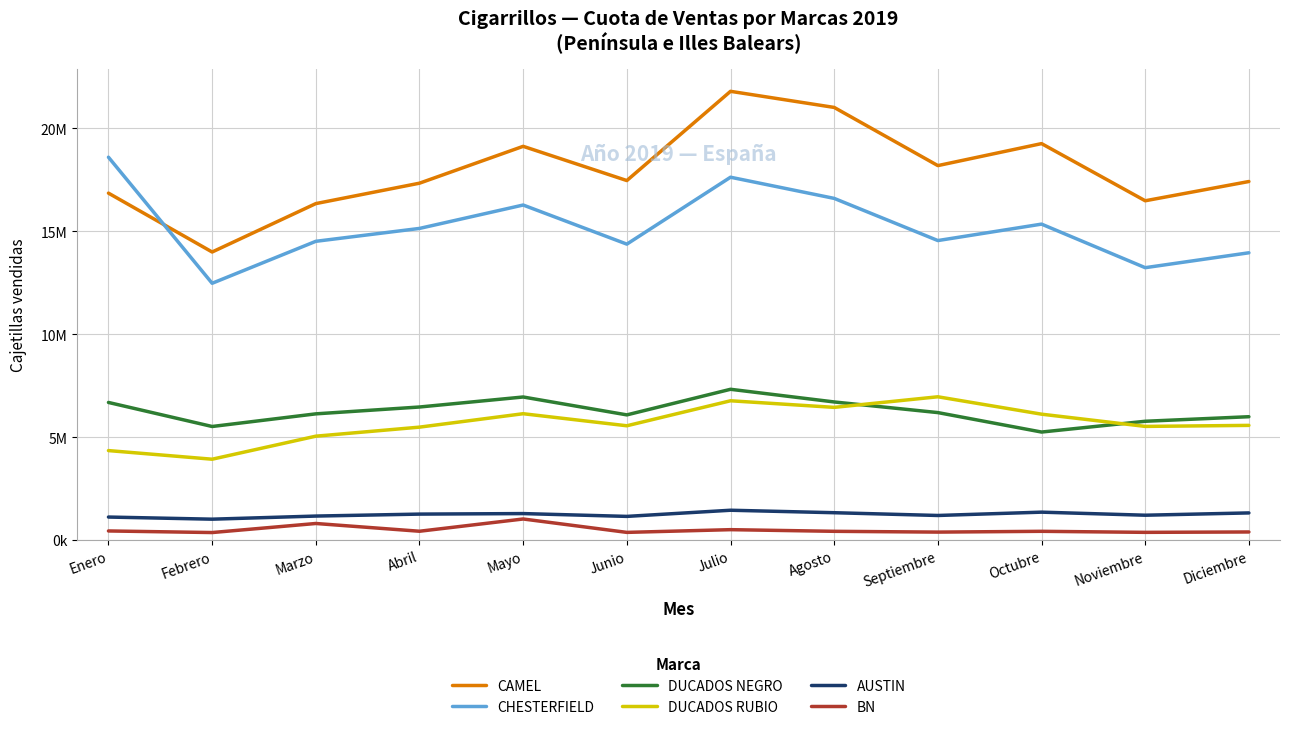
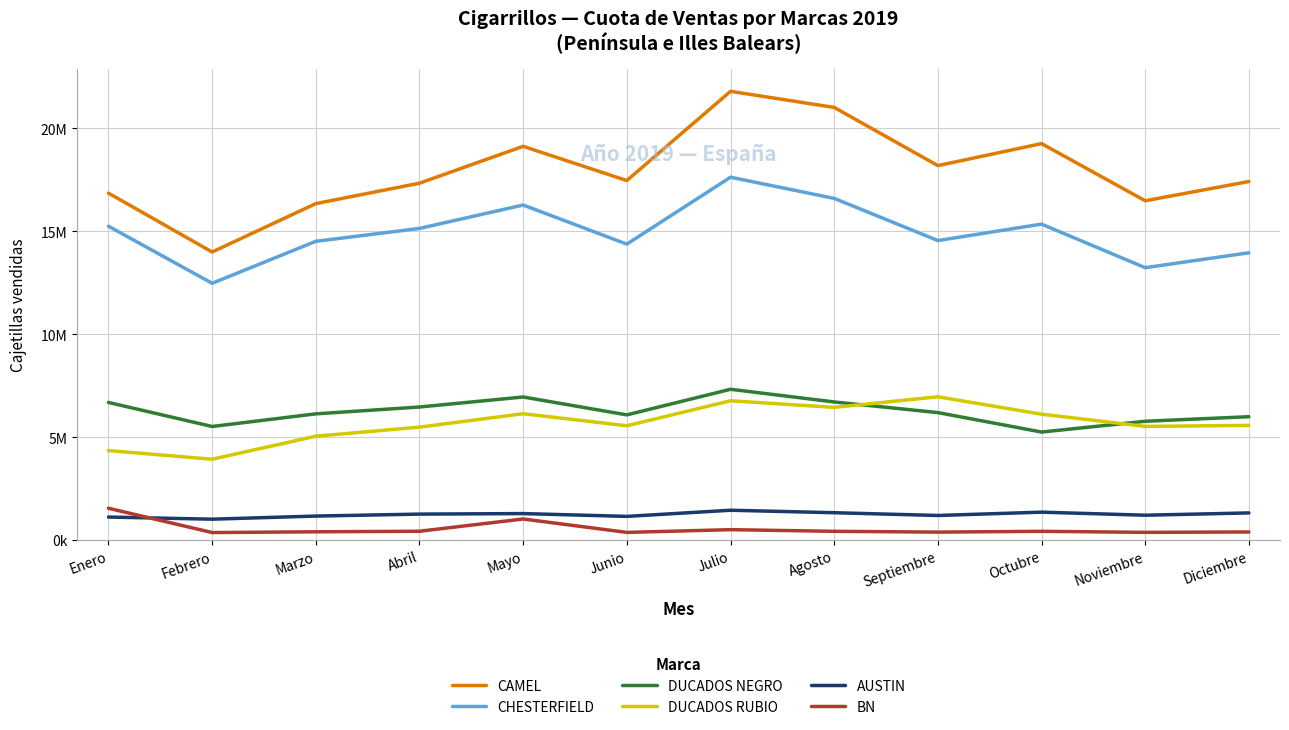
CHESTERFIELD, Enero: 18600000 -> 15300000
BN, Enero: 500000 -> 1600000
BN, Marzo: 800000 -> 400000
